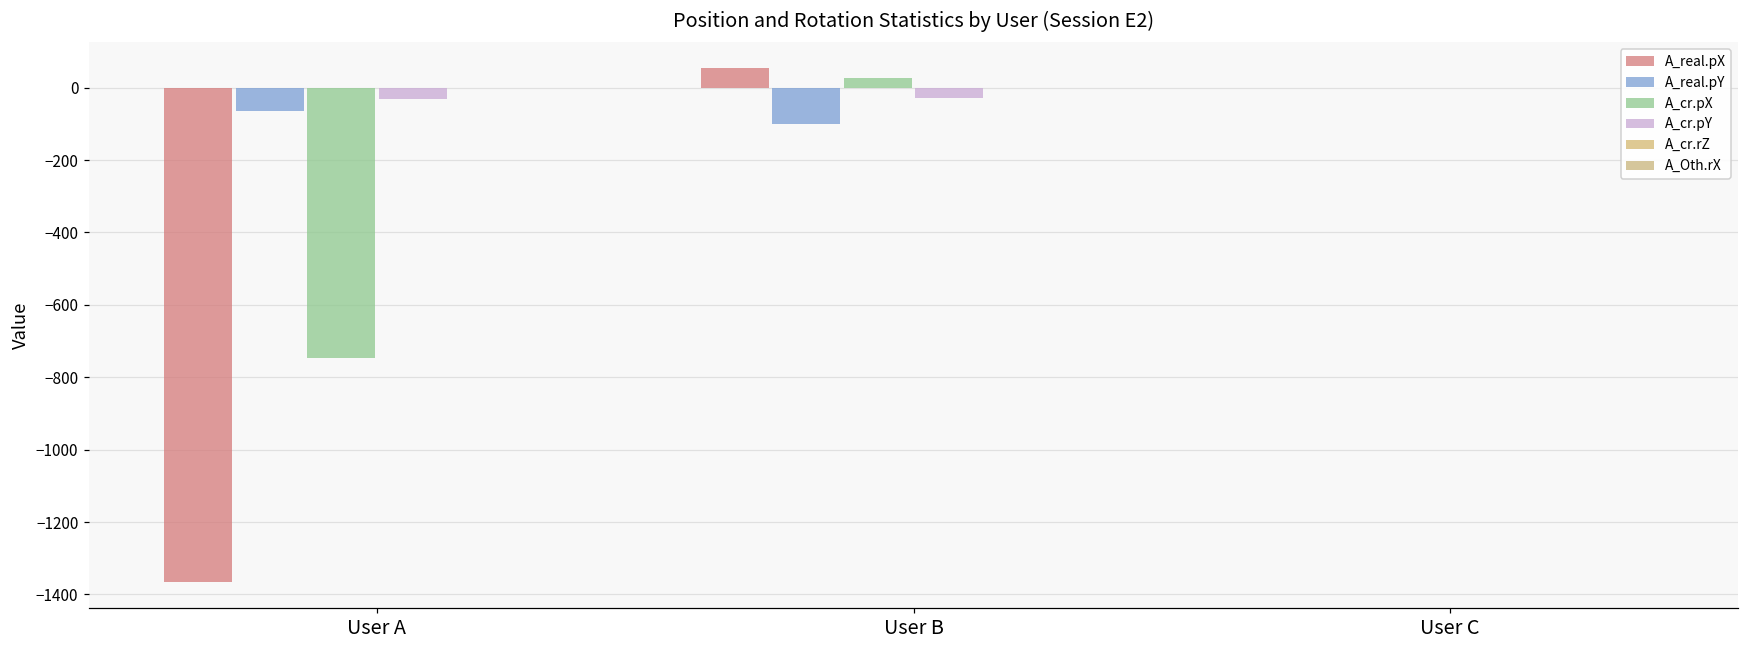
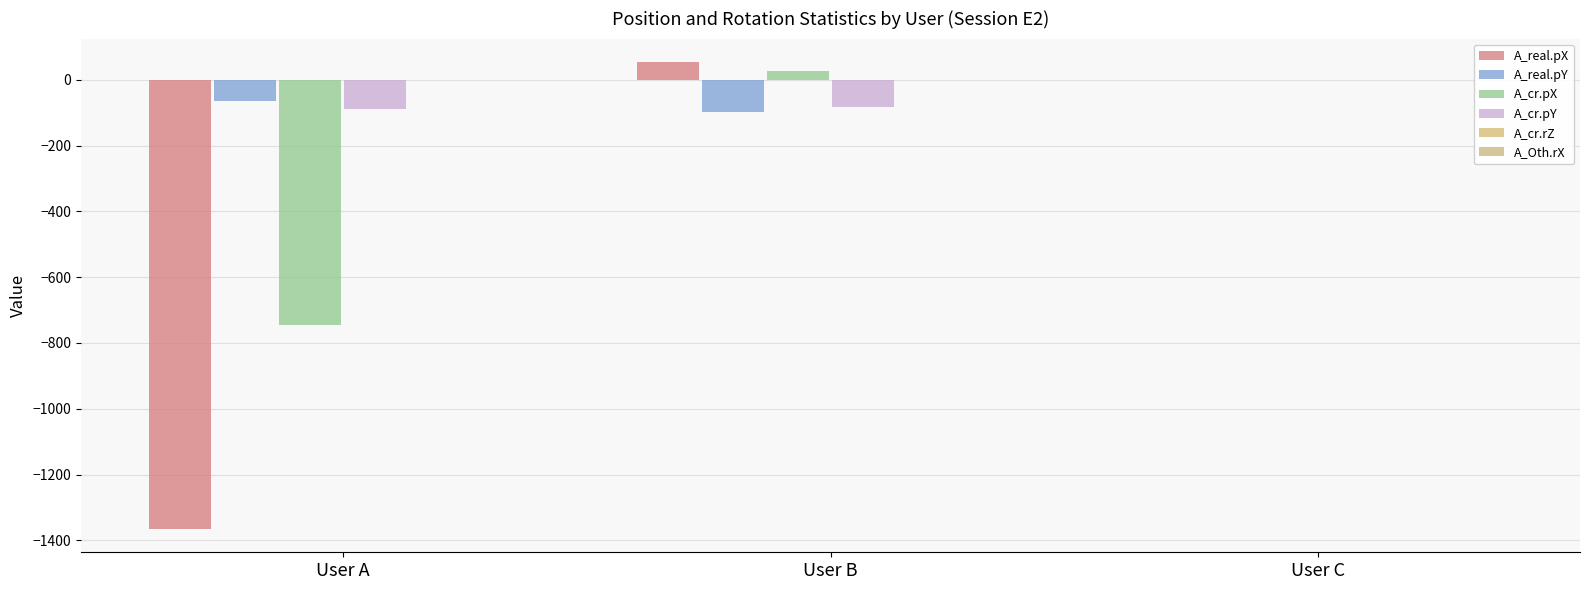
A_cr.pY, User A: -30 -> -90
A_cr.pY, User B: -30 -> -80
